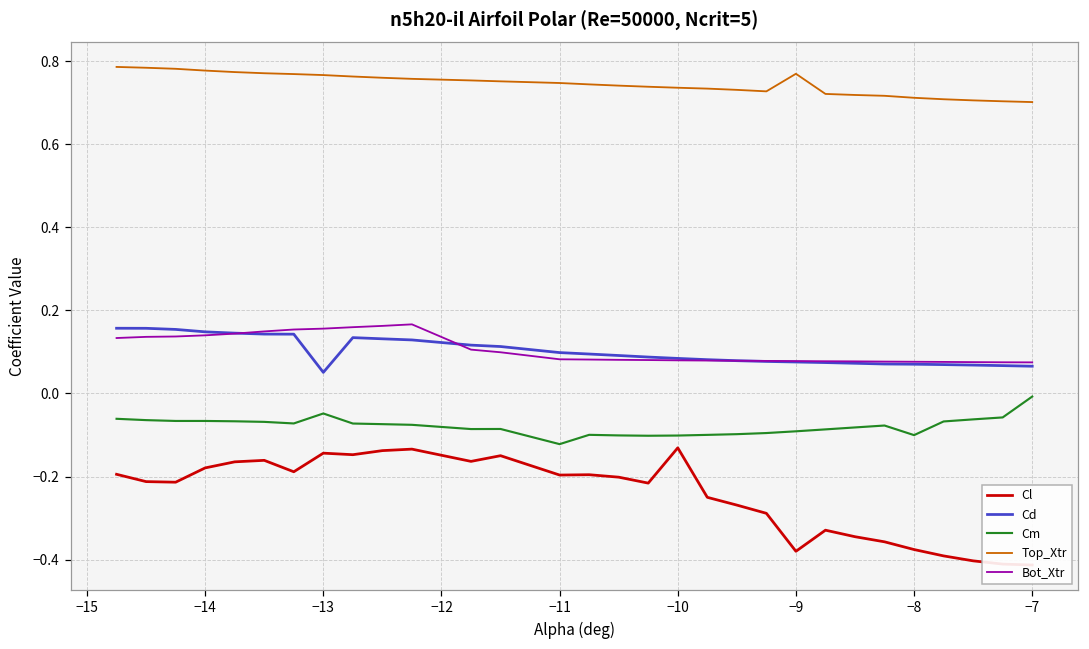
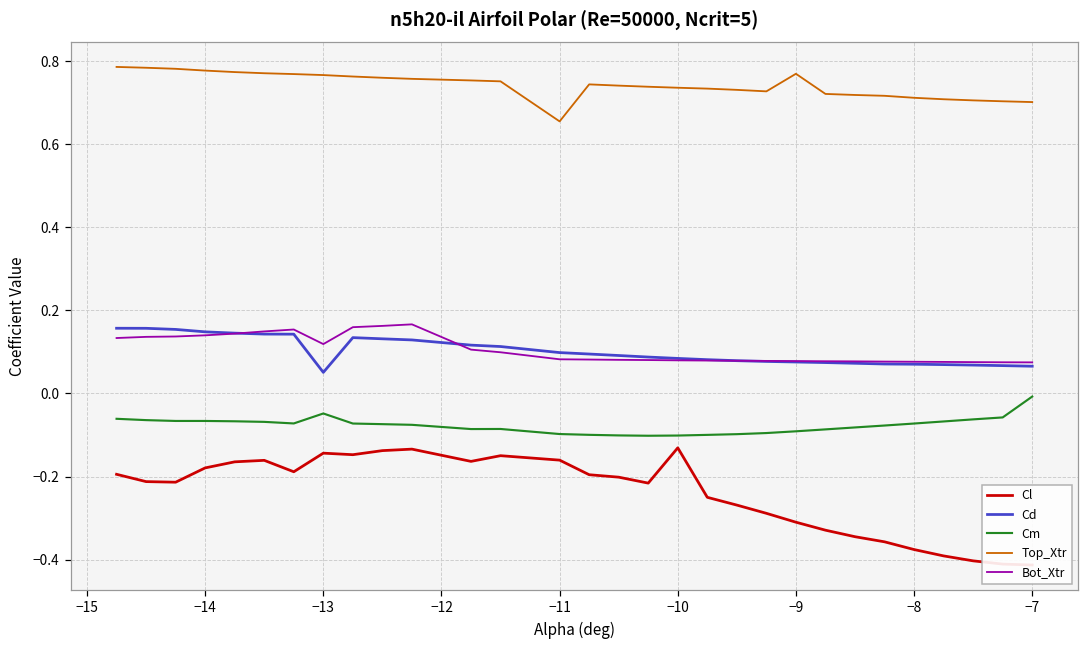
Bot_Xtr, −13: 0.16 -> 0.12
Cl, −11: -0.20 -> -0.16
Cm, −11: -0.12 -> -0.10
Top_Xtr, −11: 0.75 -> 0.65
Cl, −9: -0.38 -> -0.31
Cm, −8: -0.10 -> -0.07
